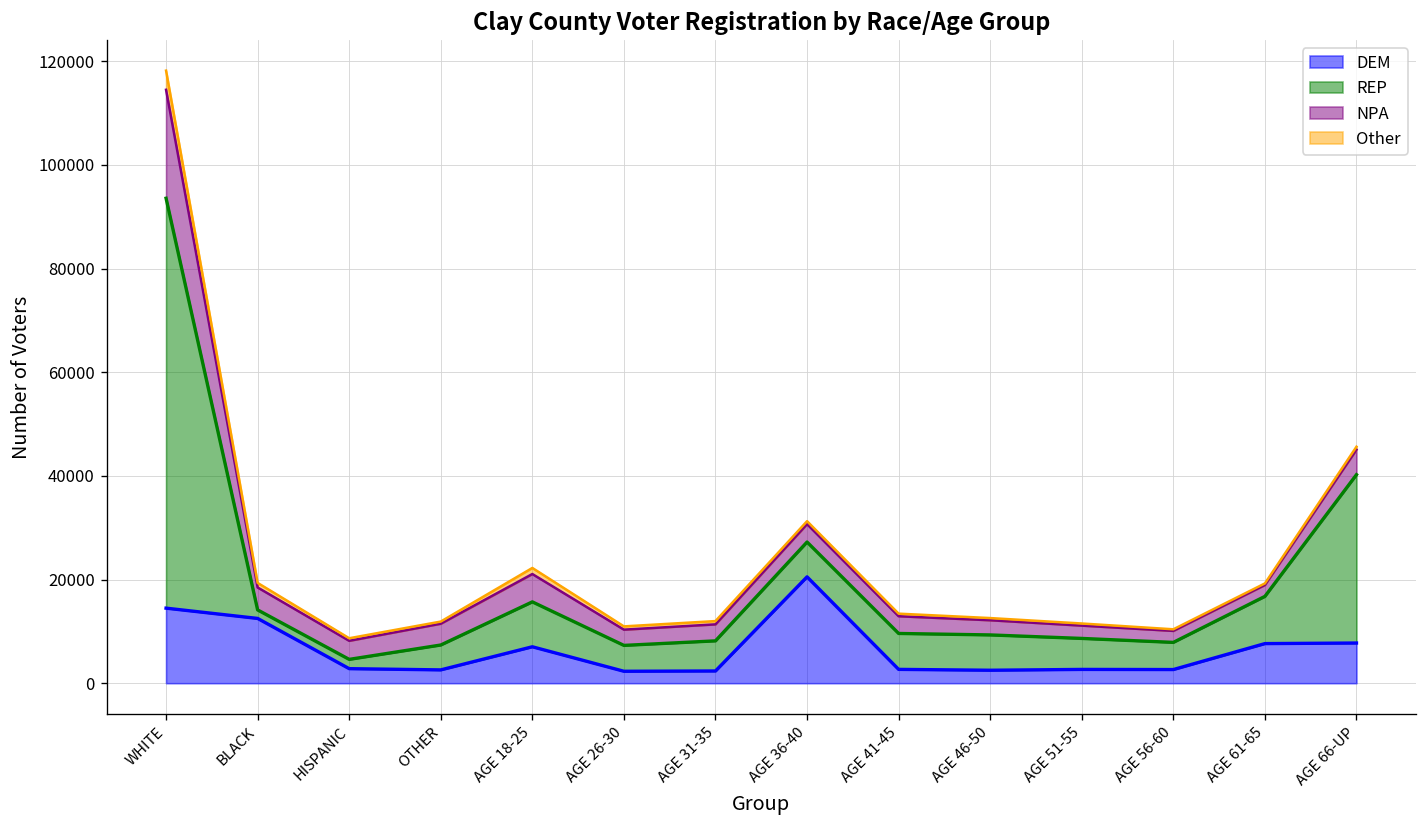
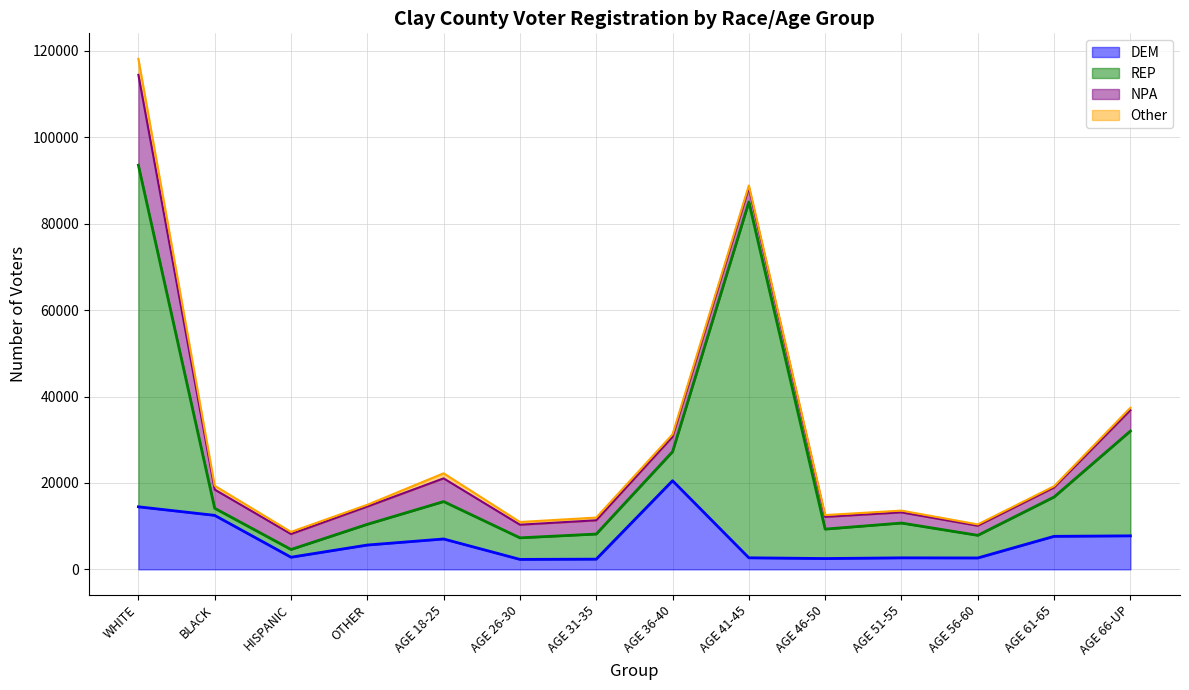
DEM, OTHER: 3000 -> 6000
REP, AGE 41-45: 7000 -> 82000
REP, AGE 51-55: 6000 -> 8000
REP, AGE 66-UP: 32000 -> 24000
